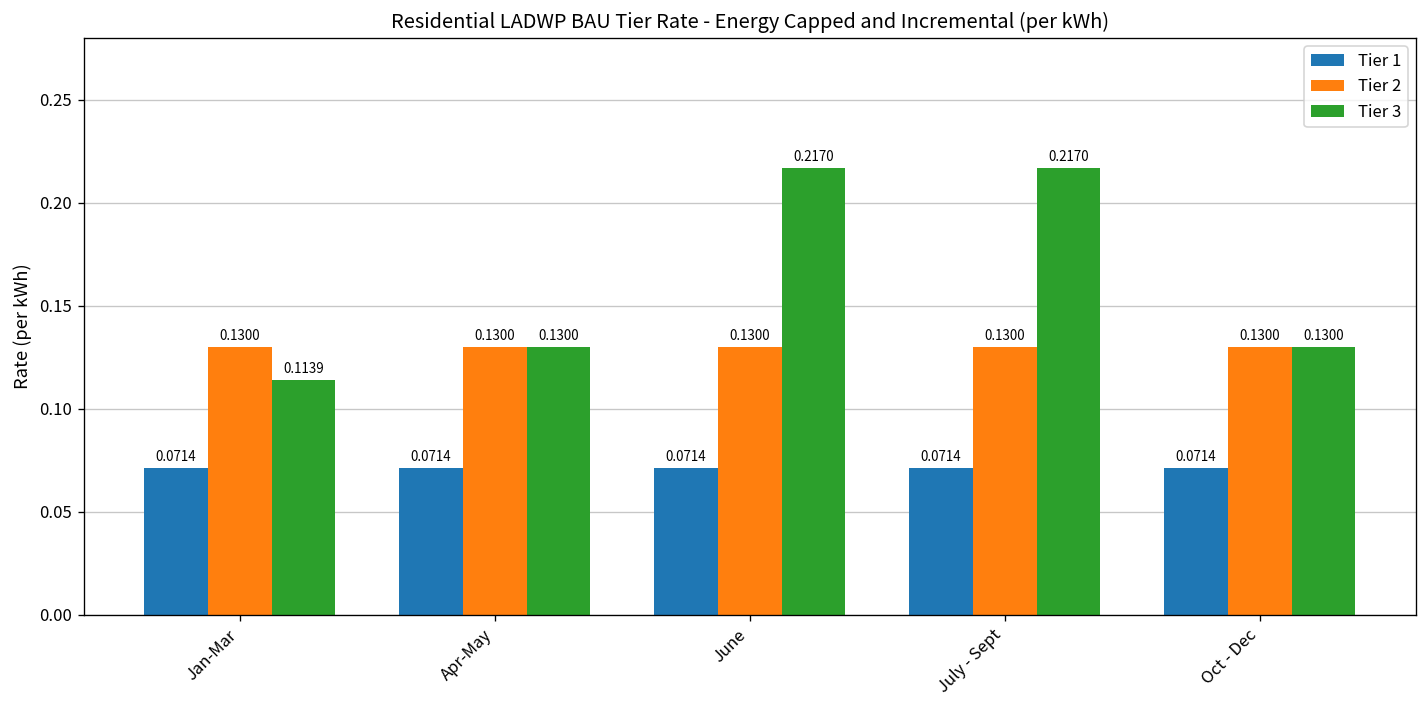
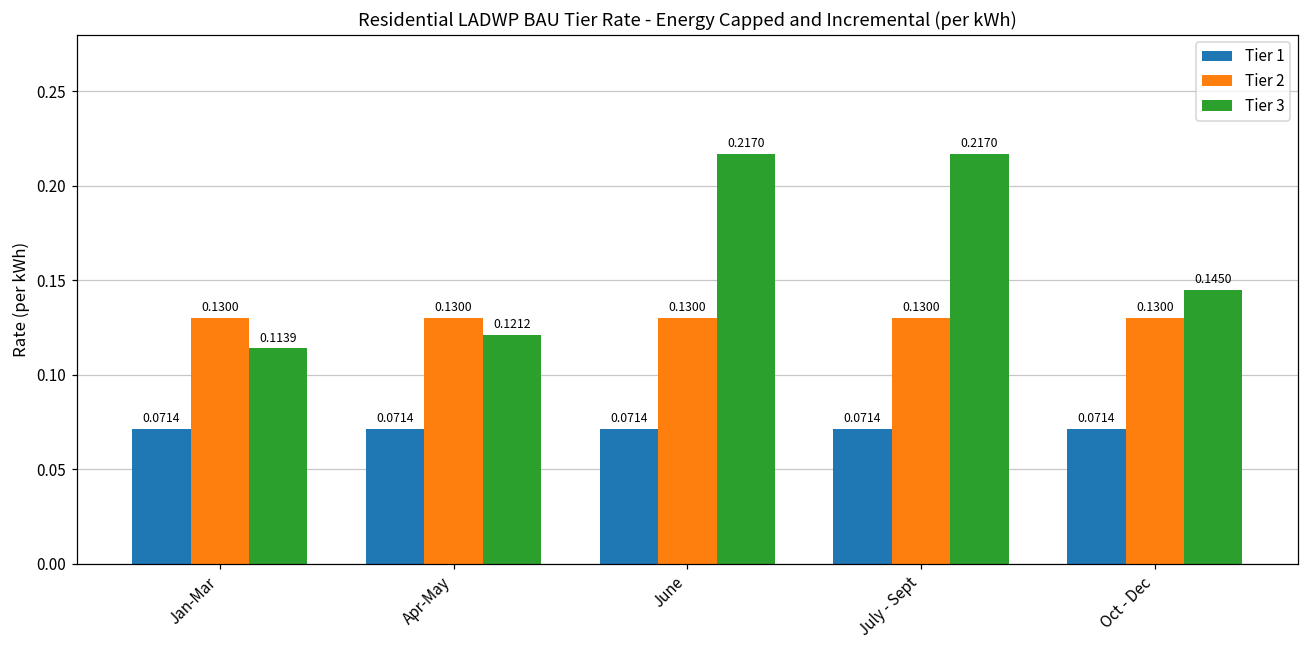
Tier 3, Apr-May: 0.1300 -> 0.1212
Tier 3, Oct - Dec: 0.1300 -> 0.1450
